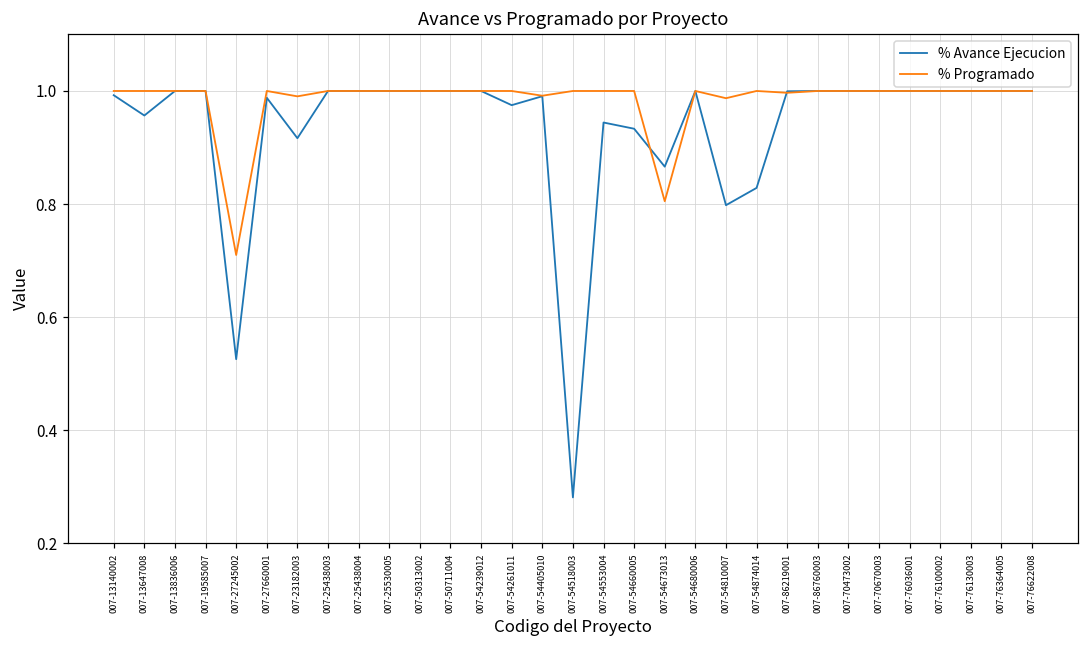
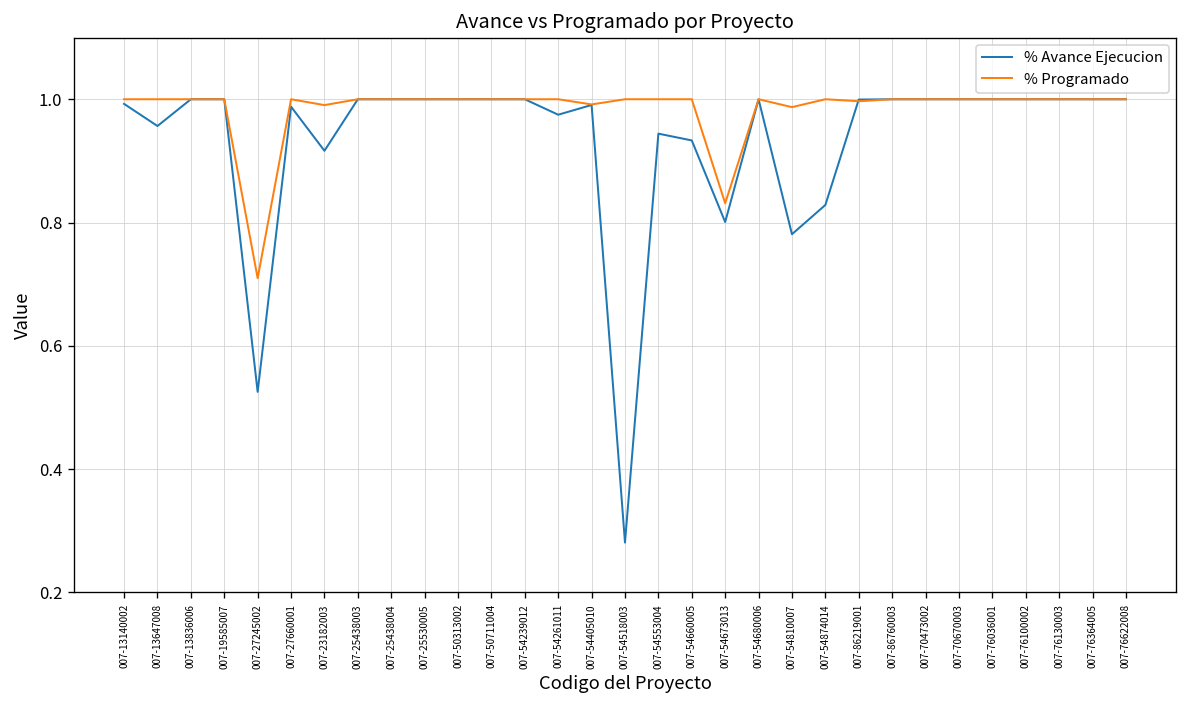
% Avance Ejecucion, 007-54673013: 0.87 -> 0.80
% Programado, 007-54673013: 0.80 -> 0.83
% Avance Ejecucion, 007-54810007: 0.80 -> 0.78
